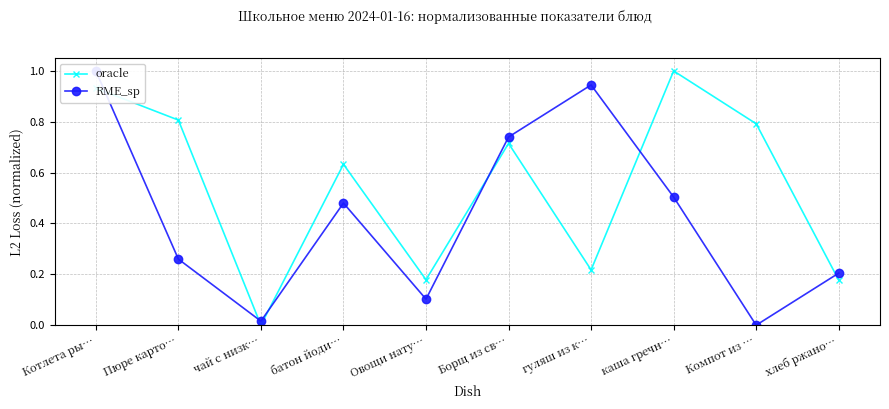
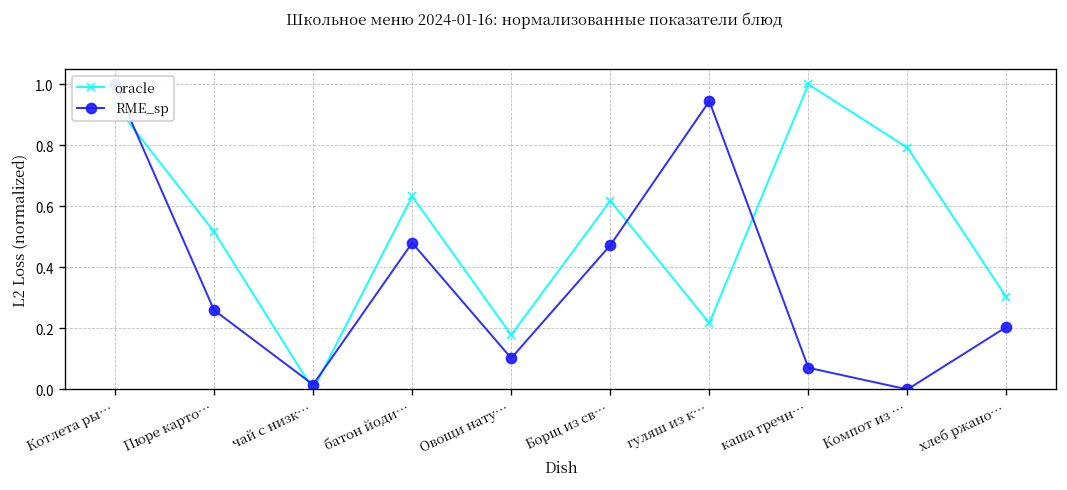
oracle, Пюре карто…: 0.81 -> 0.52
oracle, Борщ из св…: 0.71 -> 0.62
RME_sp, Борщ из св…: 0.74 -> 0.47
RME_sp, каша гречн…: 0.50 -> 0.07
oracle, хлеб ржано…: 0.18 -> 0.30
